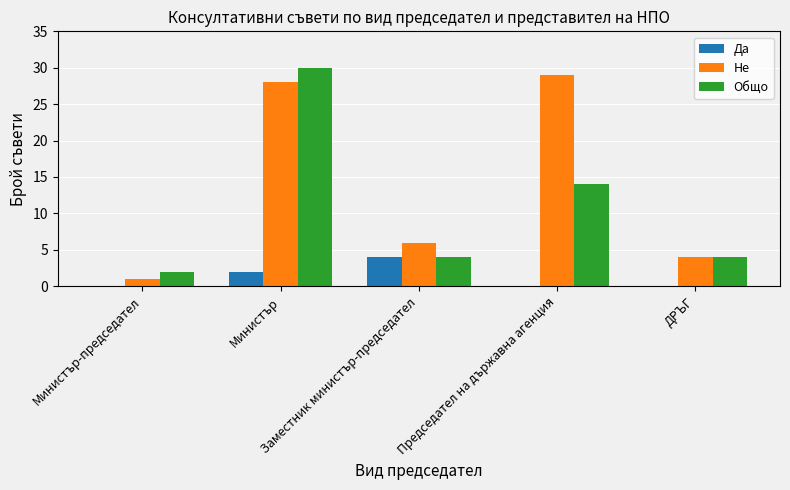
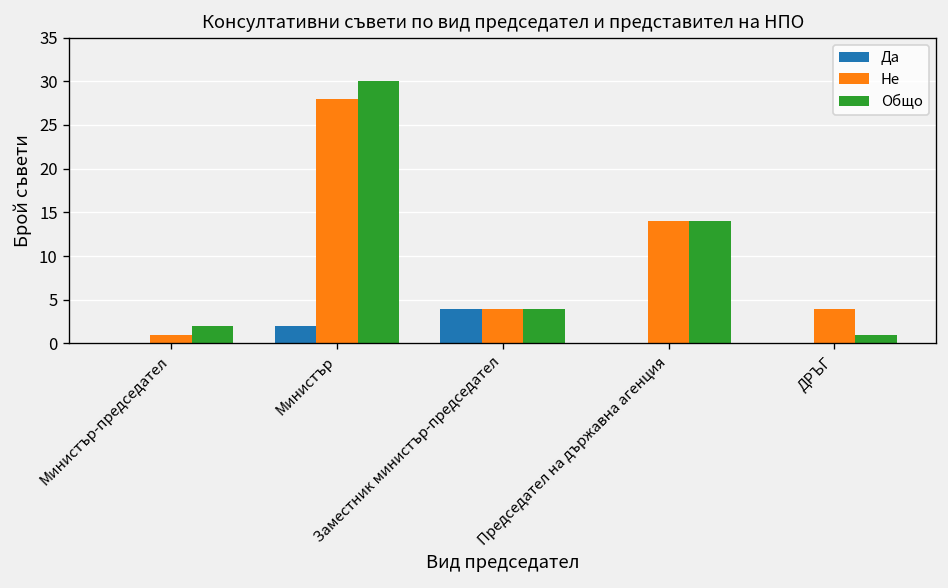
Не, Заместник министър-председател: 6 -> 4
Не, Председател на държавна агенция: 29 -> 14
Общо, ДРЪГ: 4 -> 1
